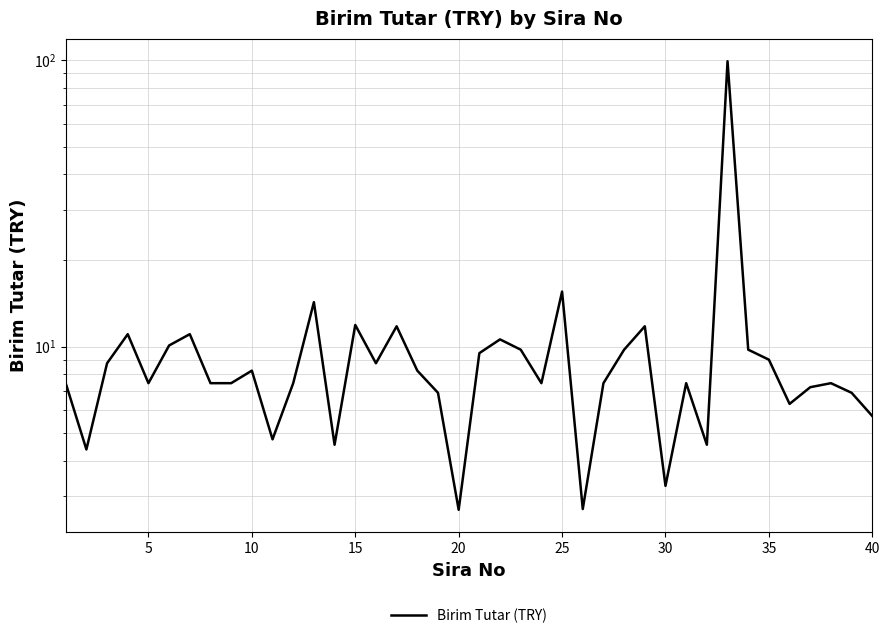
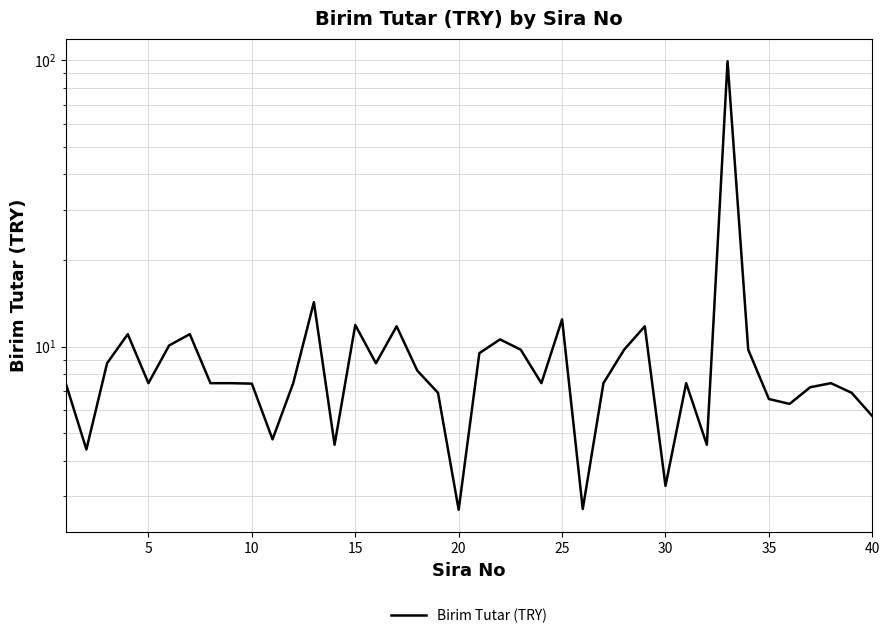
10: 8.2 -> 7.4
25: 16 -> 12
35: 9.0 -> 6.6
